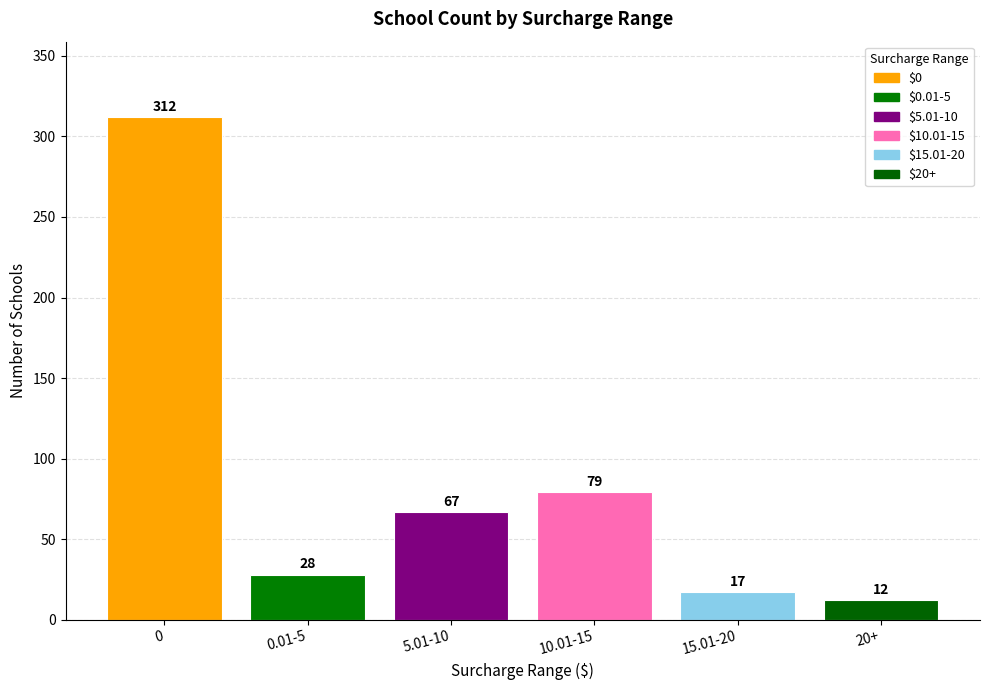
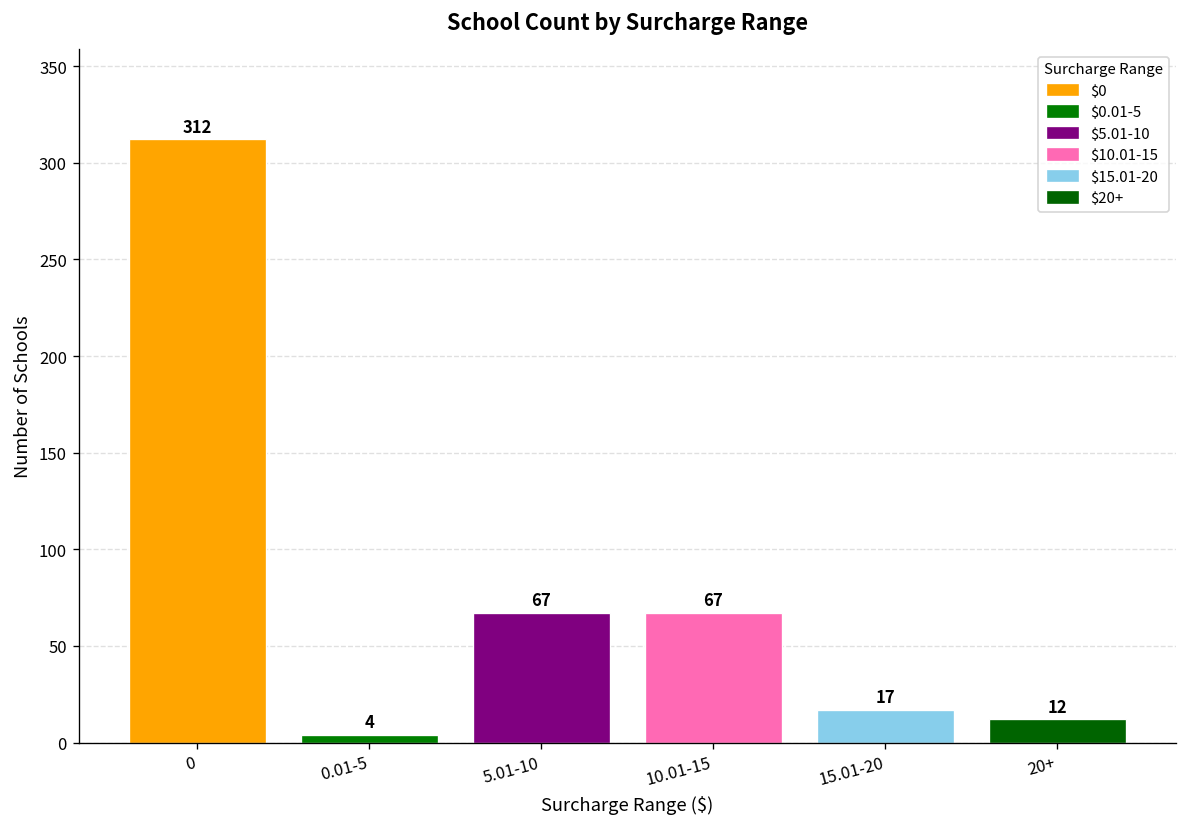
0.01-5: 28 -> 4
10.01-15: 79 -> 67
